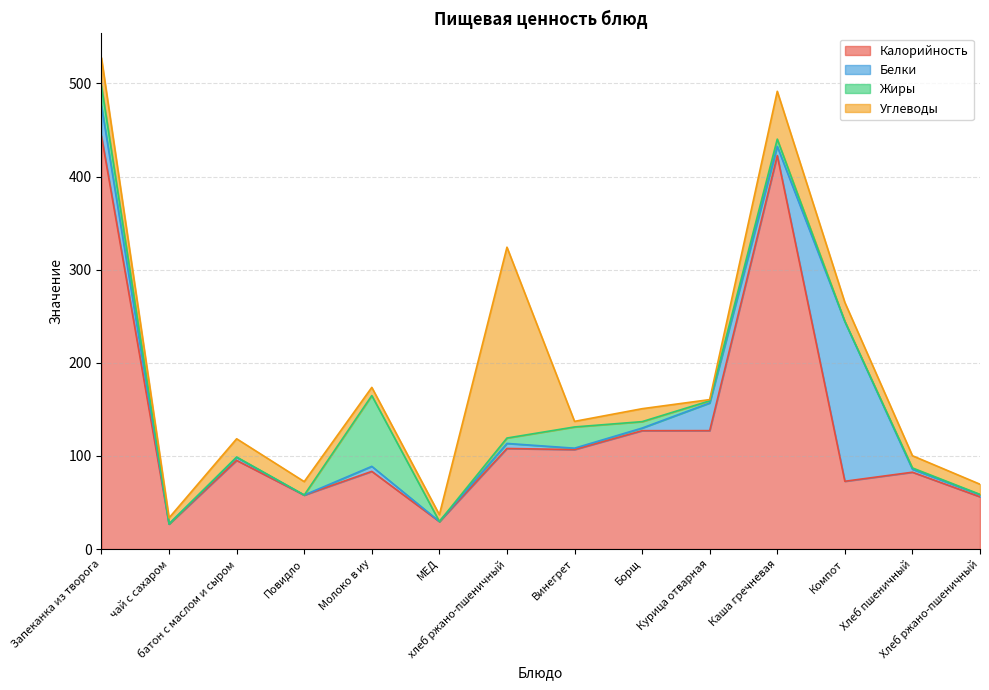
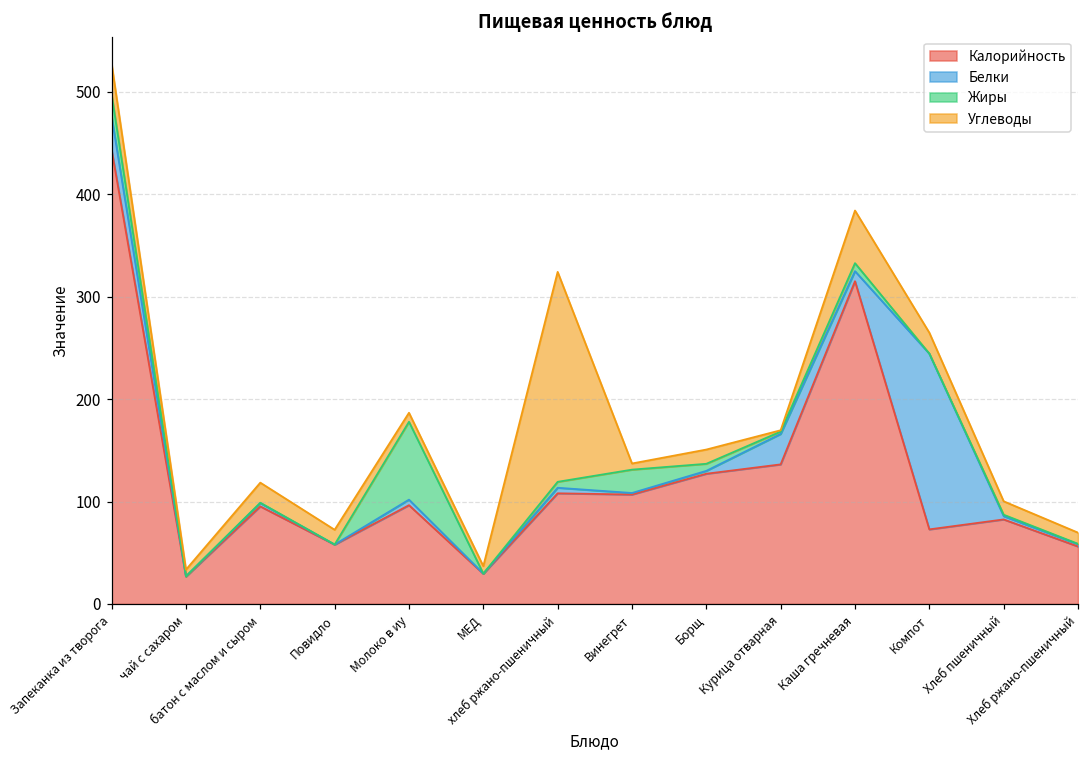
Калорийность, Молоко в иу: 80 -> 100
Калорийность, Курица отварная: 130 -> 140
Калорийность, Каша гречневая: 420 -> 320
